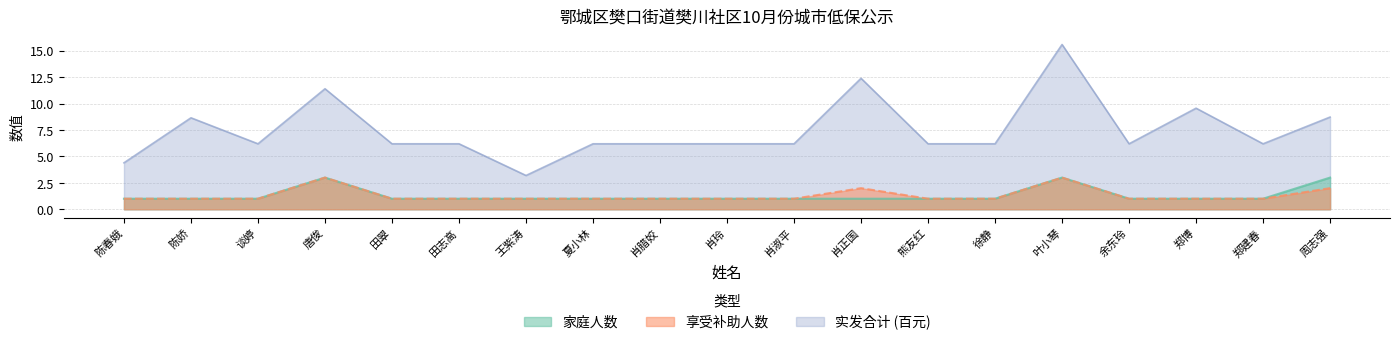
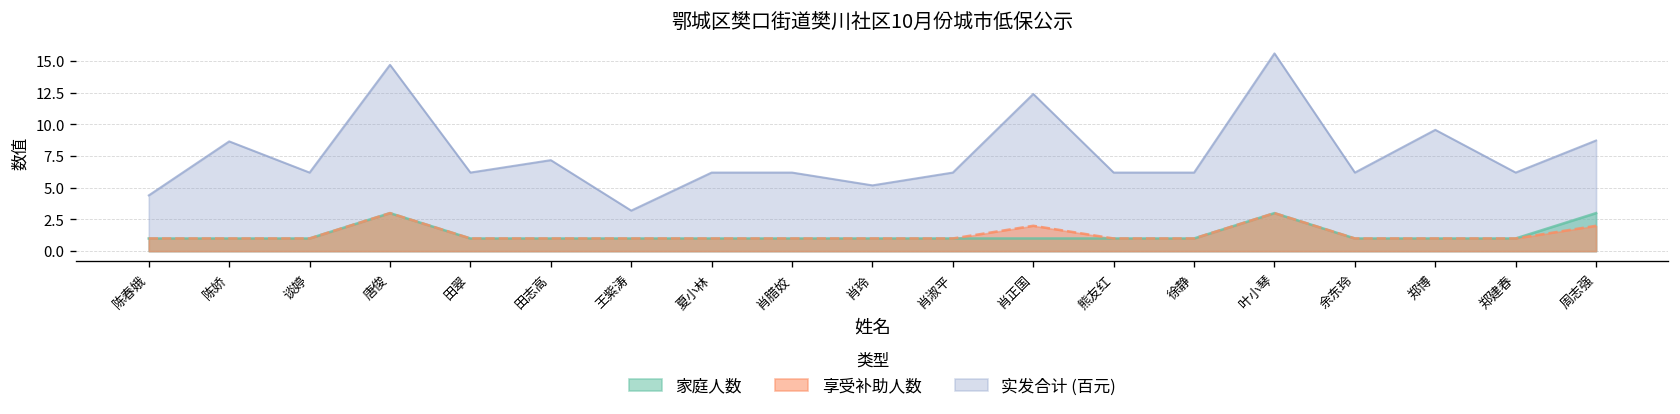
实发合计 (百元), 唐俊: 11.4 -> 14.7
实发合计 (百元), 田志高: 6.2 -> 7.2
实发合计 (百元), 肖玲: 6.2 -> 5.2
